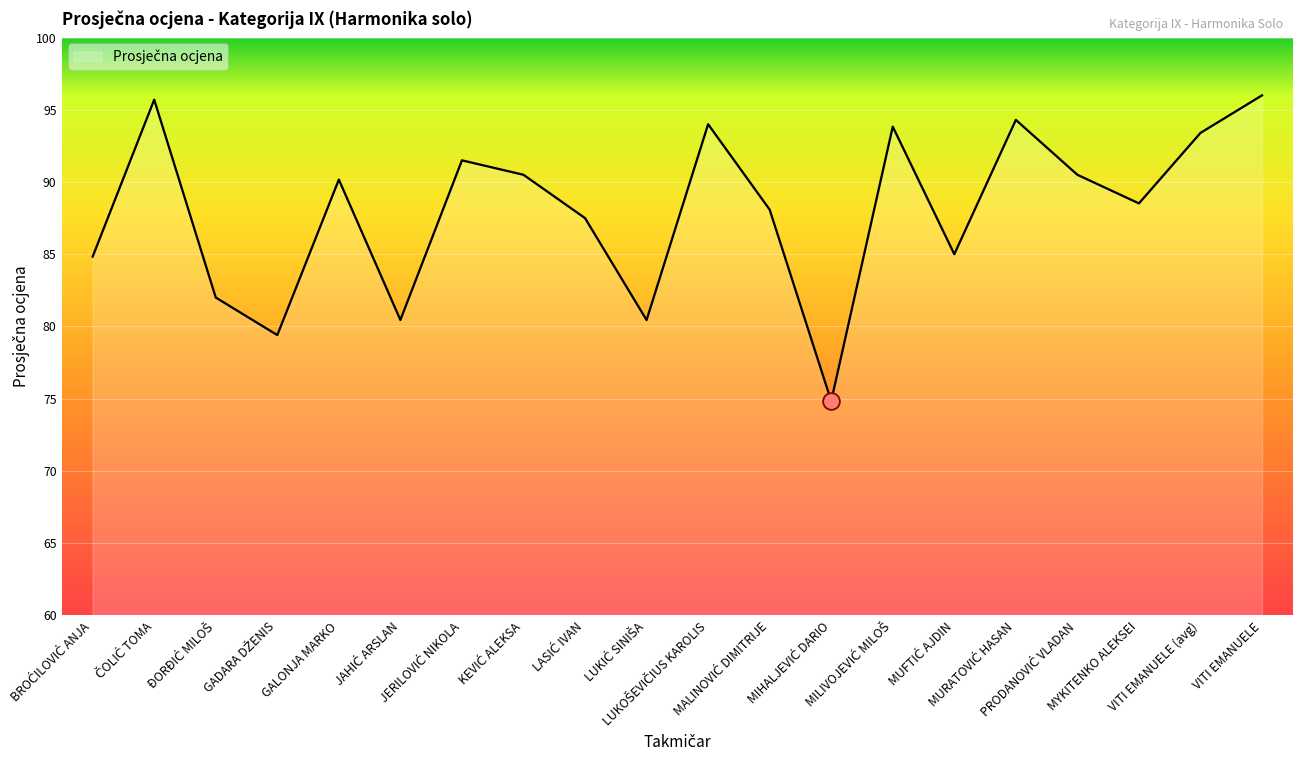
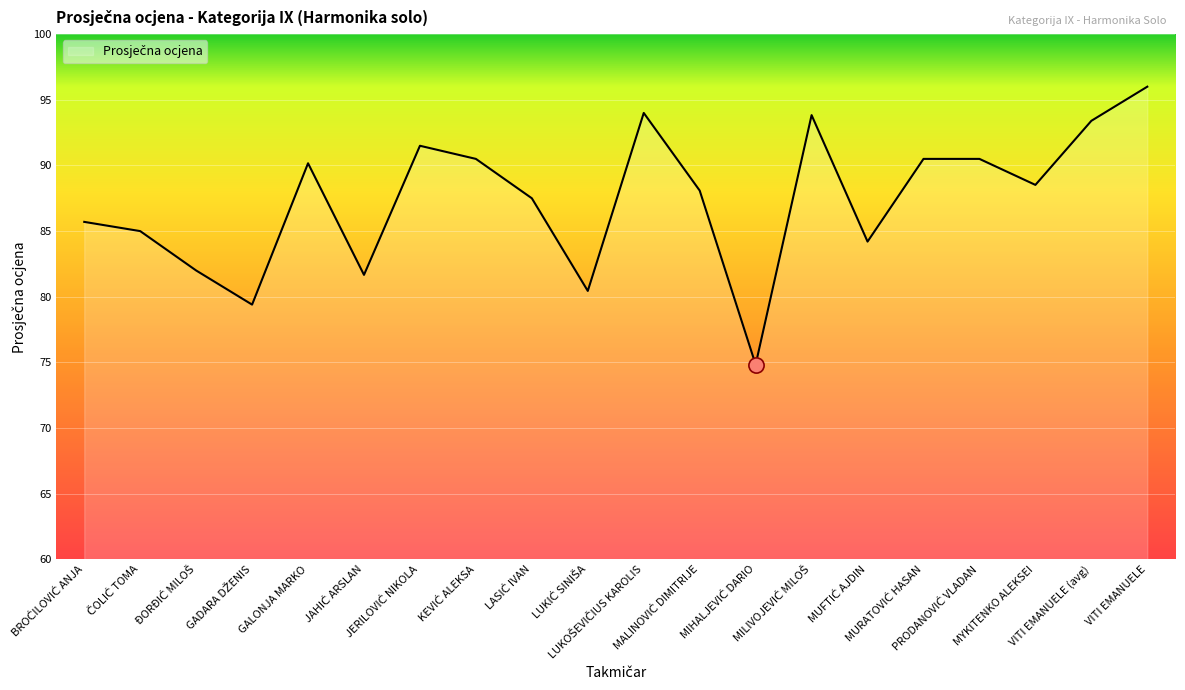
Prosječna ocjena, BROĆILOVIĆ ANJA: 84.8 -> 85.7
Prosječna ocjena, ČOLIĆ TOMA: 95.7 -> 85.0
Prosječna ocjena, JAHIĆ ARSLAN: 80.4 -> 81.7
Prosječna ocjena, MUFTIĆ AJDIN: 85.0 -> 84.2
Prosječna ocjena, MURATOVIĆ HASAN: 94.3 -> 90.5
